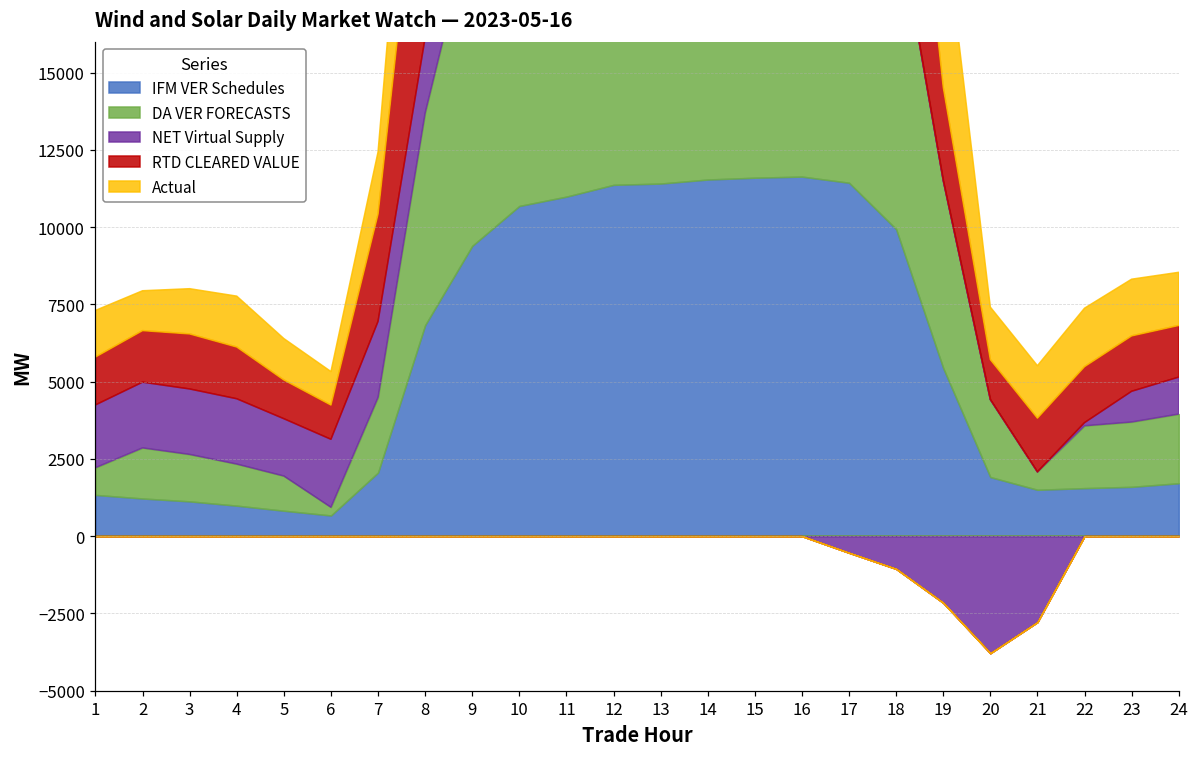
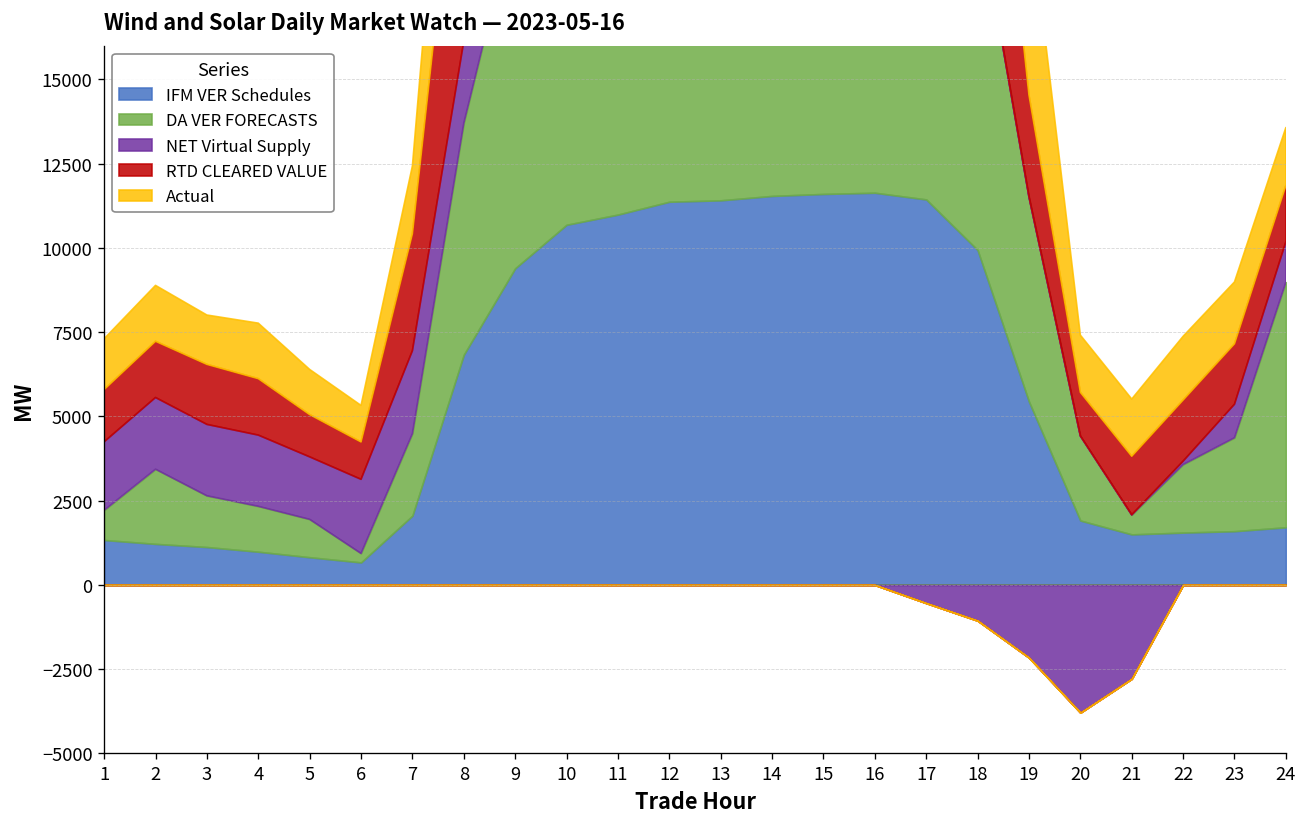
DA VER FORECASTS, 2: 1600 -> 2200
Actual, 2: 1300 -> 1700
DA VER FORECASTS, 23: 2100 -> 2800
DA VER FORECASTS, 24: 2200 -> 7300
